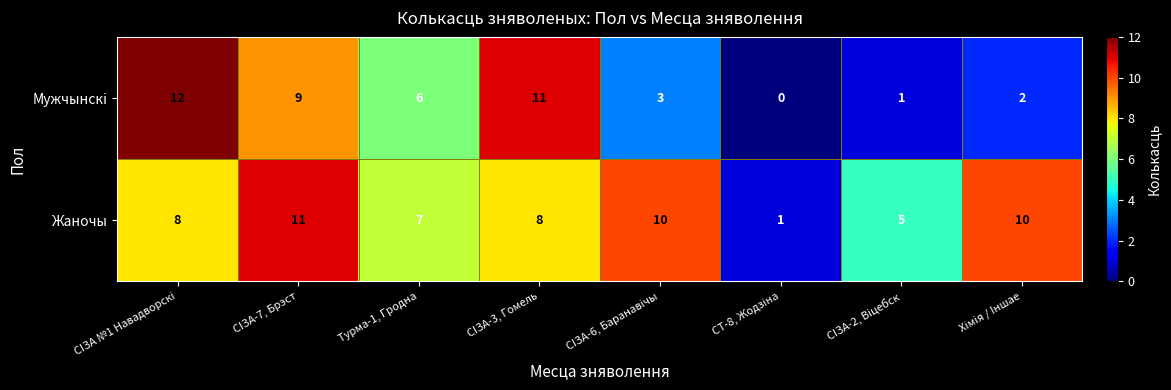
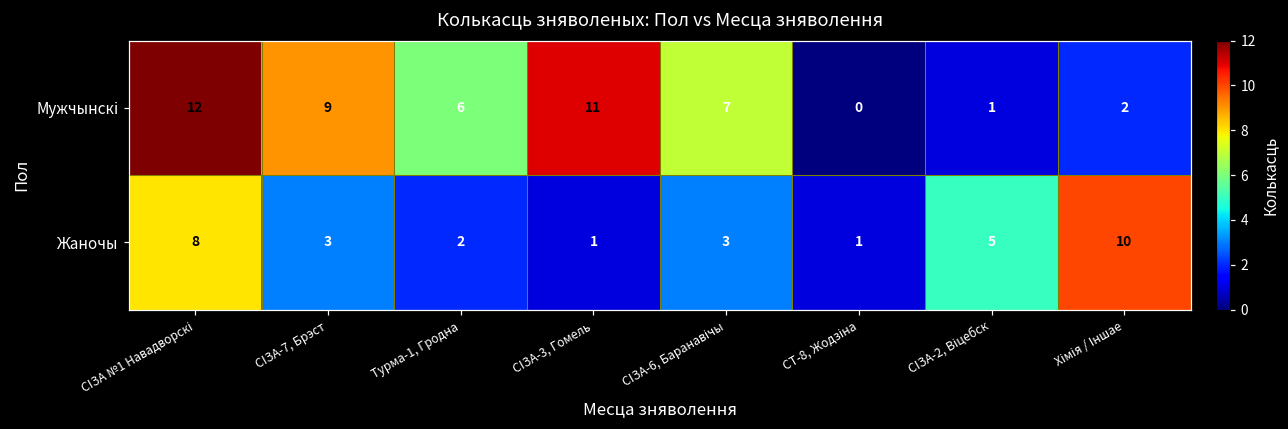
Мужчынскі, СІЗА-6, Баранавічы: 3 -> 7
Жаночы, СІЗА-7, Брэст: 11 -> 3
Жаночы, Турма-1, Гродна: 7 -> 2
Жаночы, СІЗА-3, Гомель: 8 -> 1
Жаночы, СІЗА-6, Баранавічы: 10 -> 3
